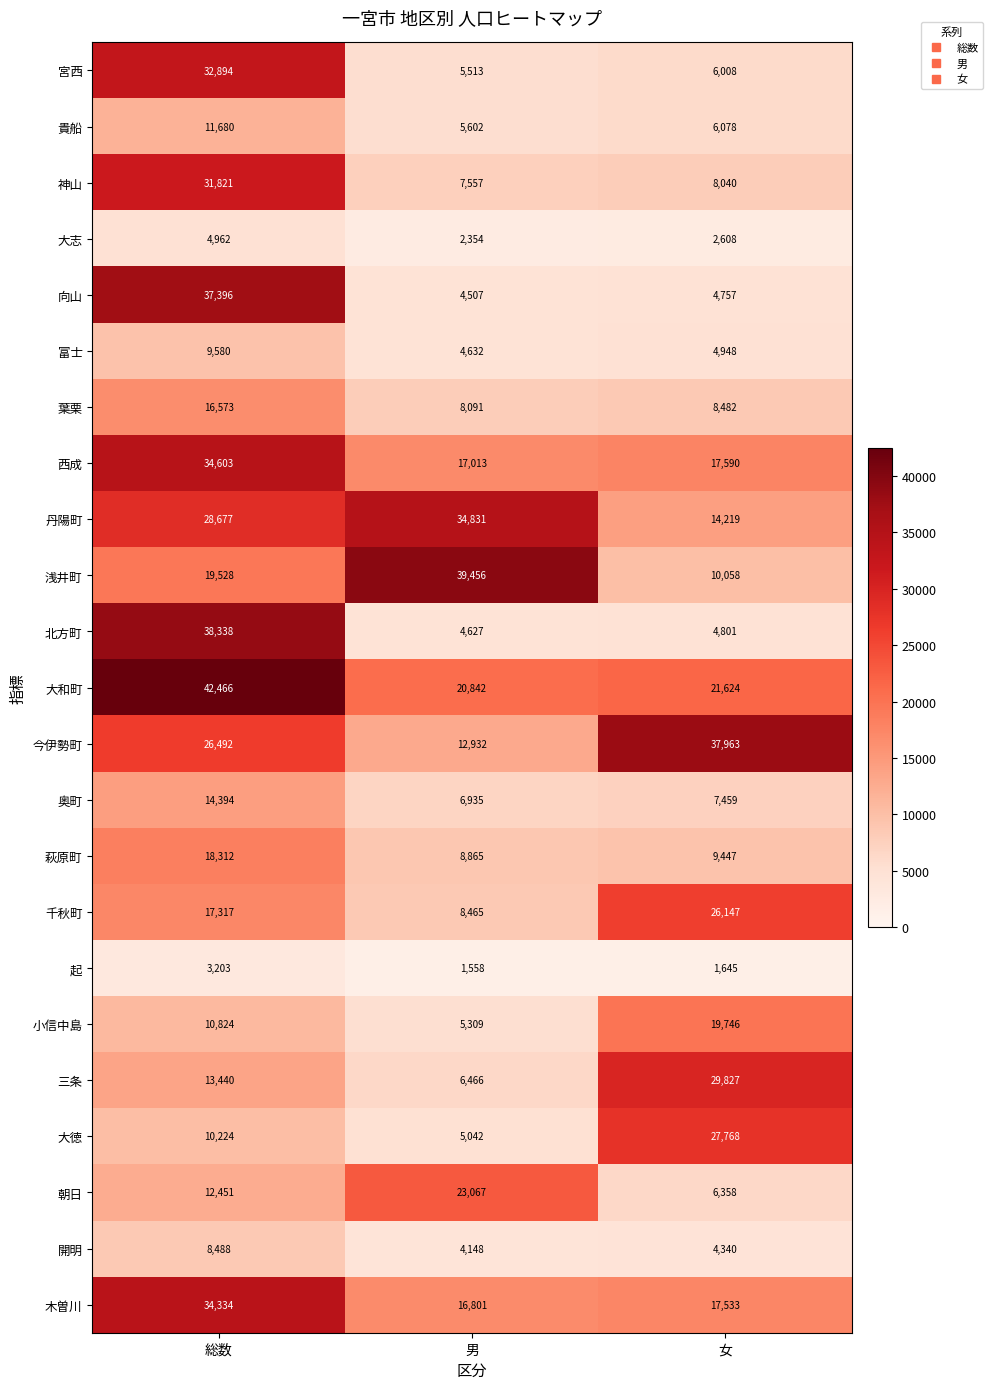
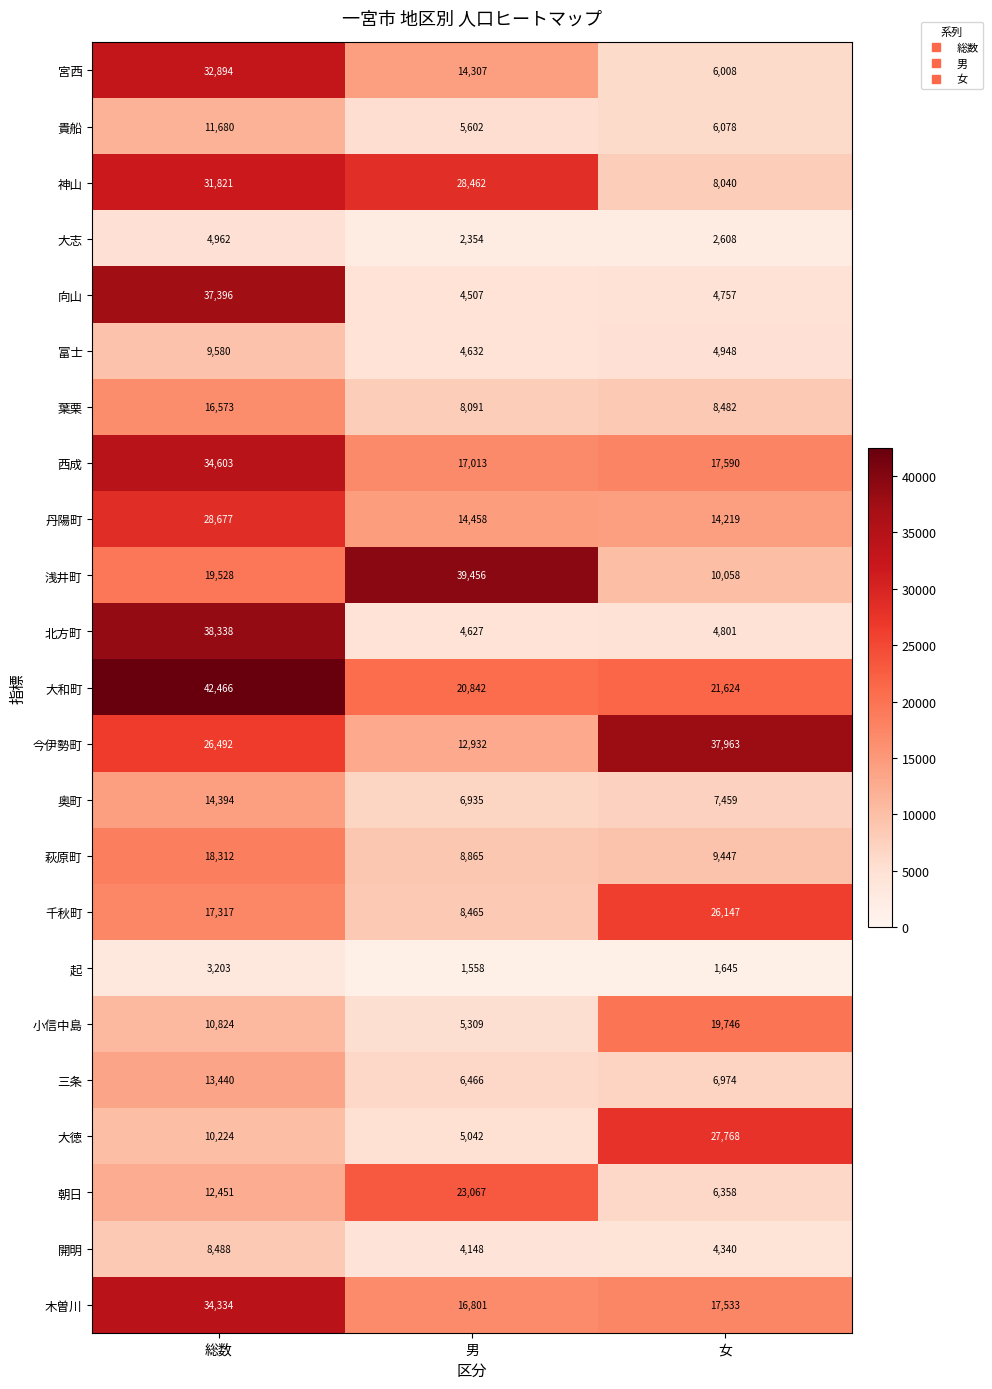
宮西, 男: 5,513 -> 14,307
神山, 男: 7,557 -> 28,462
丹陽町, 男: 34,831 -> 14,458
三条, 女: 29,827 -> 6,974
